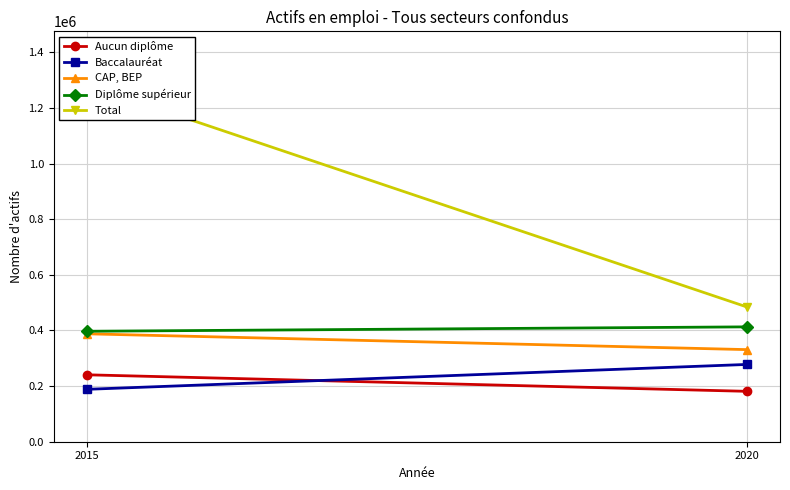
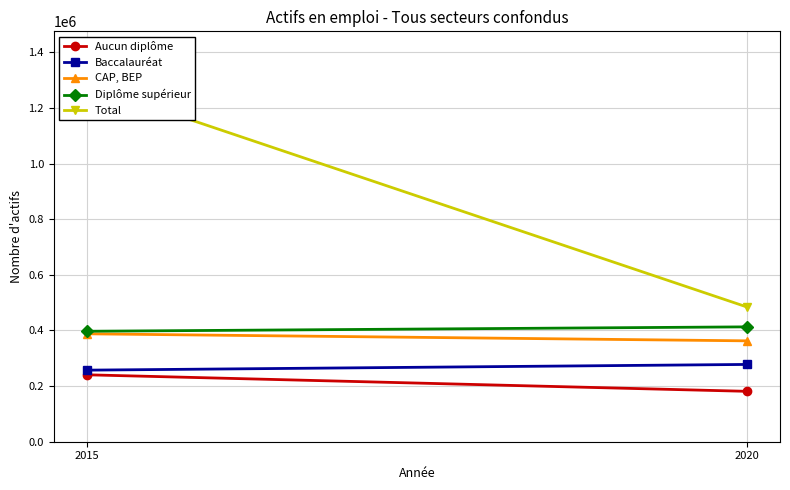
Baccalauréat, 2015: 190000 -> 260000
CAP, BEP, 2020: 330000 -> 360000
